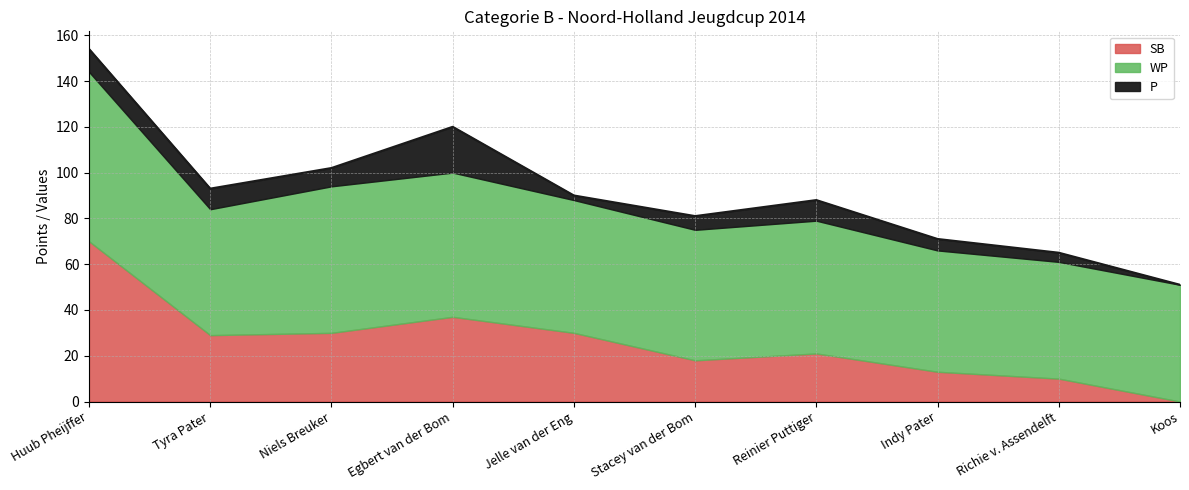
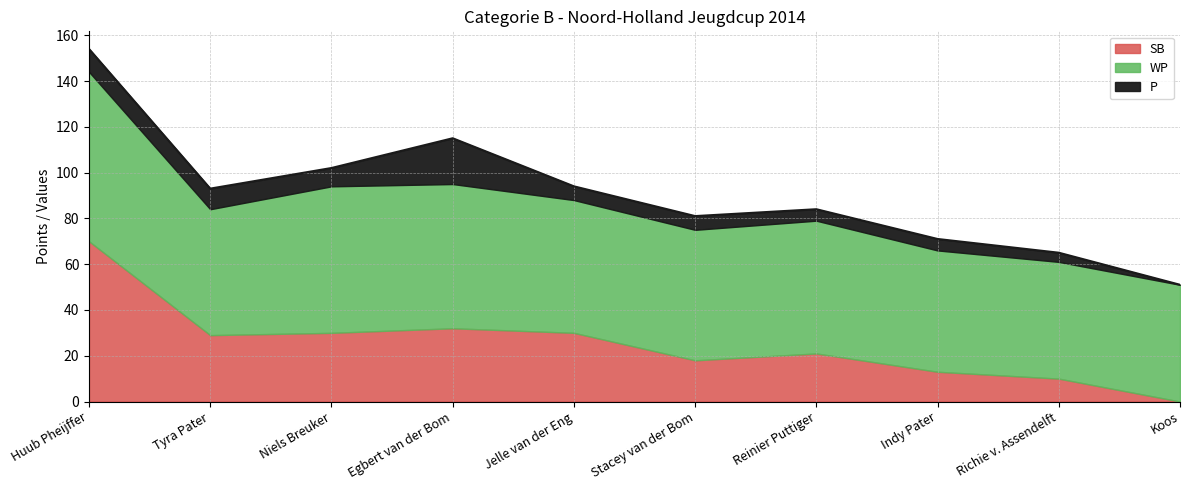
SB, Egbert van der Bom: 37 -> 32
P, Jelle van der Eng: 2 -> 6
P, Reinier Puttiger: 9 -> 5
